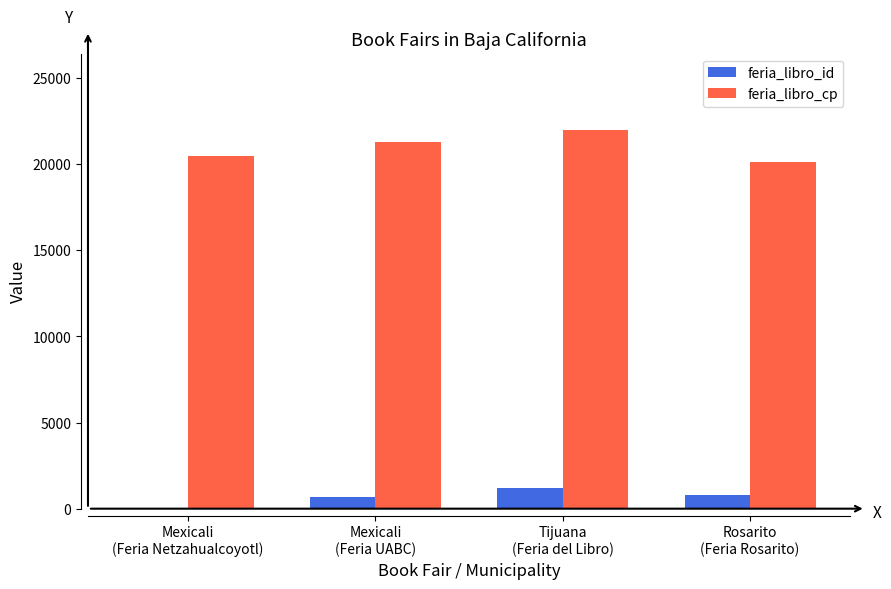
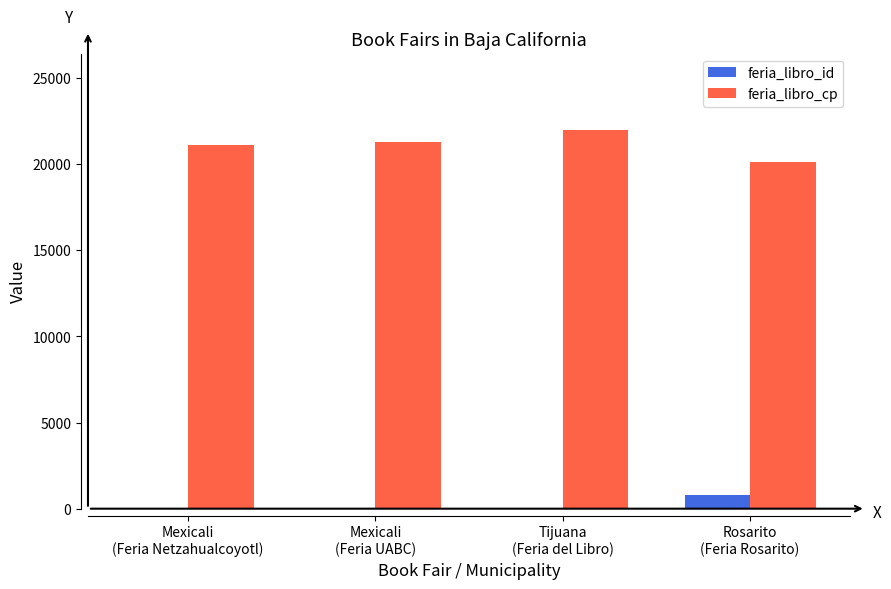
feria_libro_cp, Mexicali (Feria Netzahualcoyotl): 20500 -> 21100
feria_libro_id, Mexicali (Feria UABC): 700 -> 0
feria_libro_id, Tijuana (Feria del Libro): 1200 -> 100
